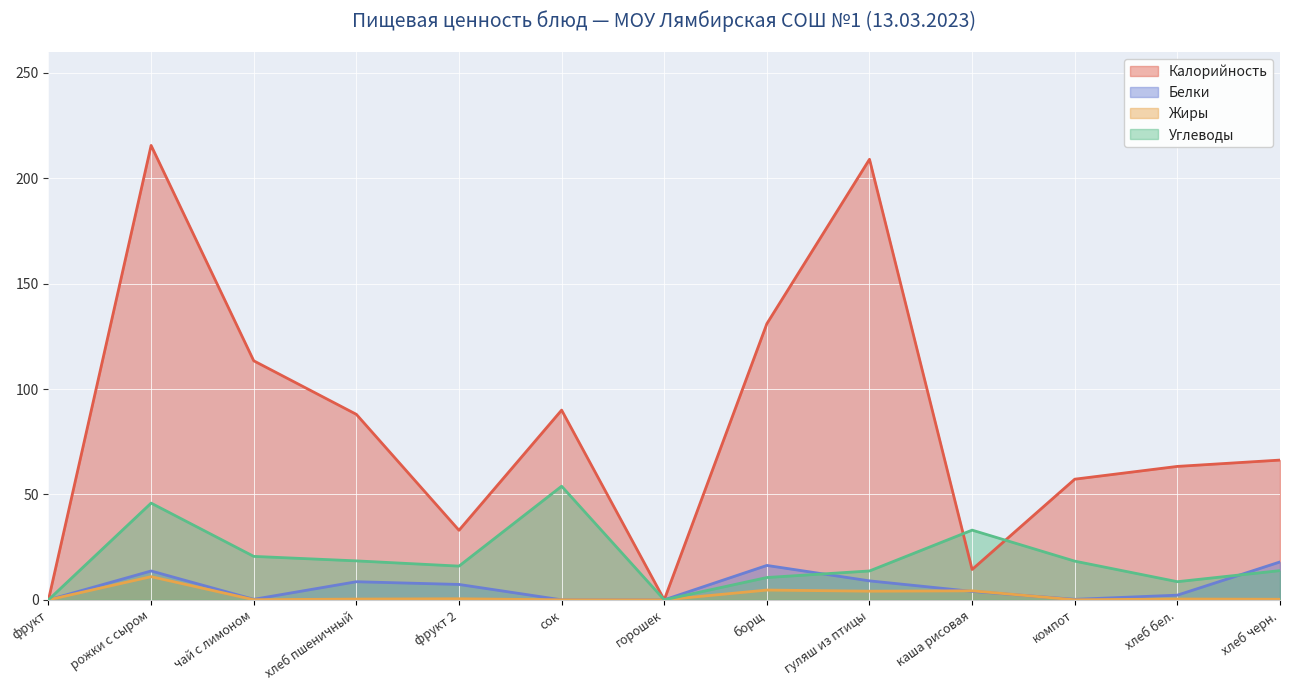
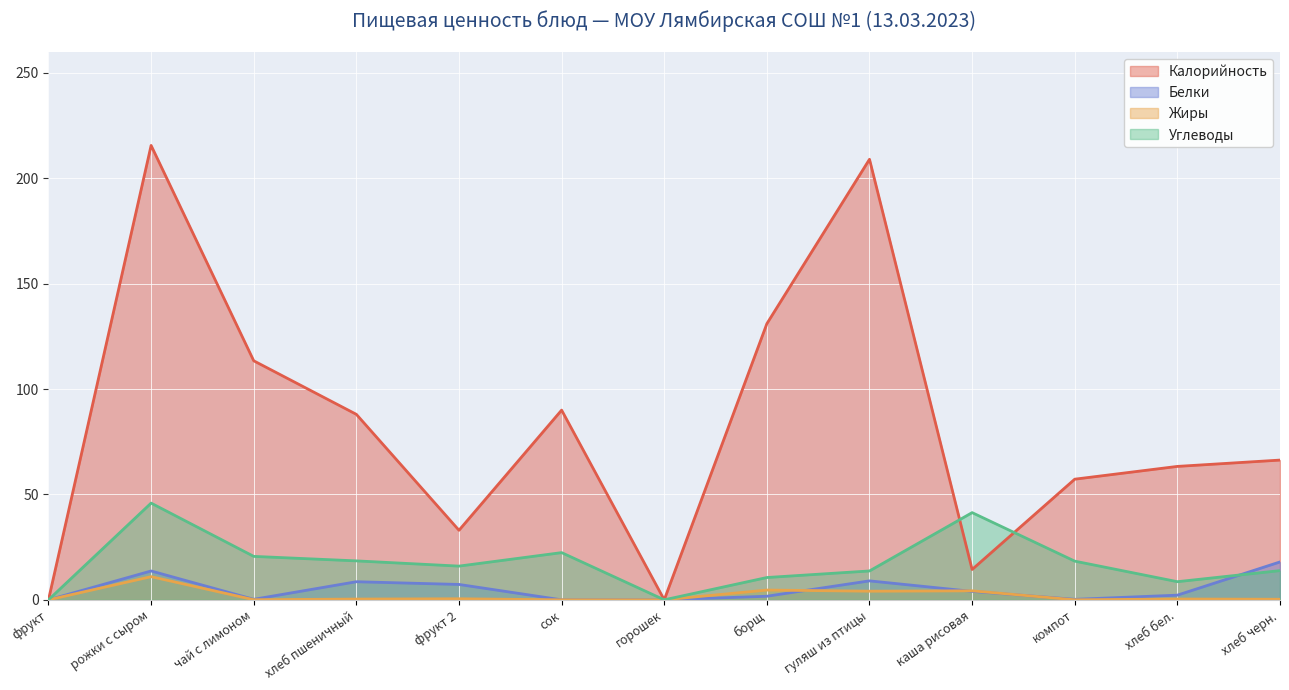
Углеводы, сок: 54 -> 22
Белки, борщ: 16 -> 2
Углеводы, каша рисовая: 33 -> 41
